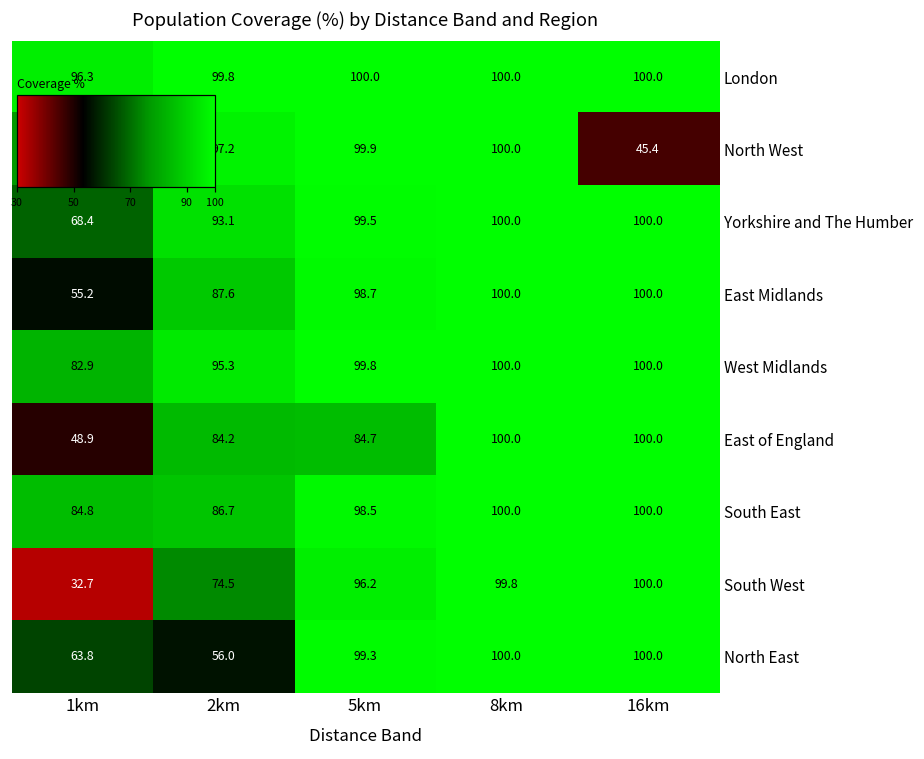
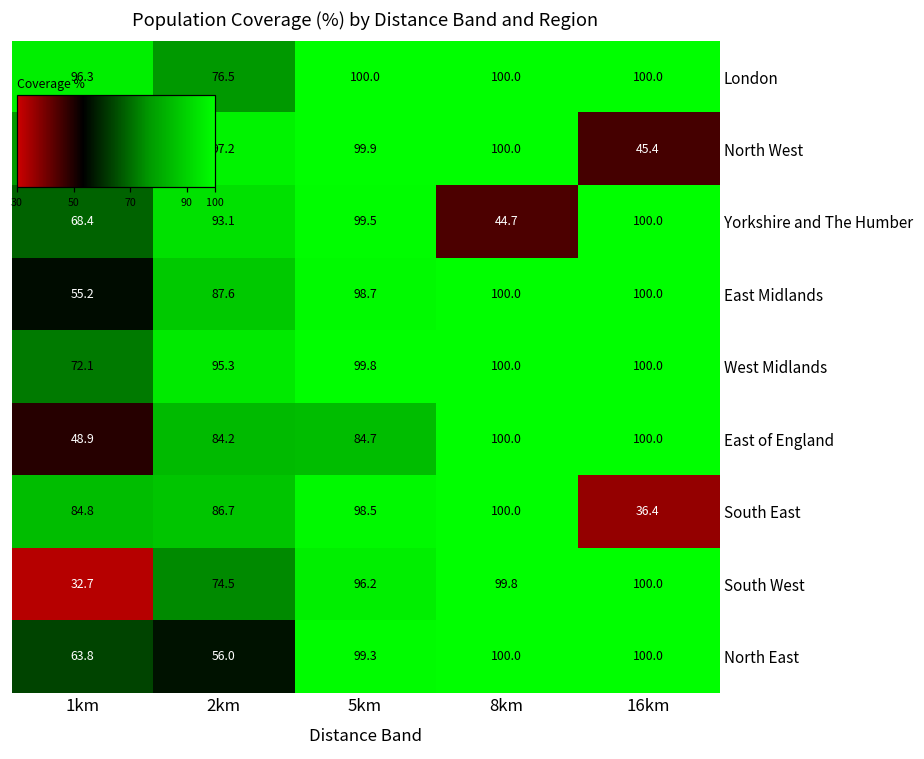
London, 2km: 99.8 -> 76.5
Yorkshire and The Humber, 8km: 100.0 -> 44.7
West Midlands, 1km: 82.9 -> 72.1
South East, 16km: 100.0 -> 36.4
